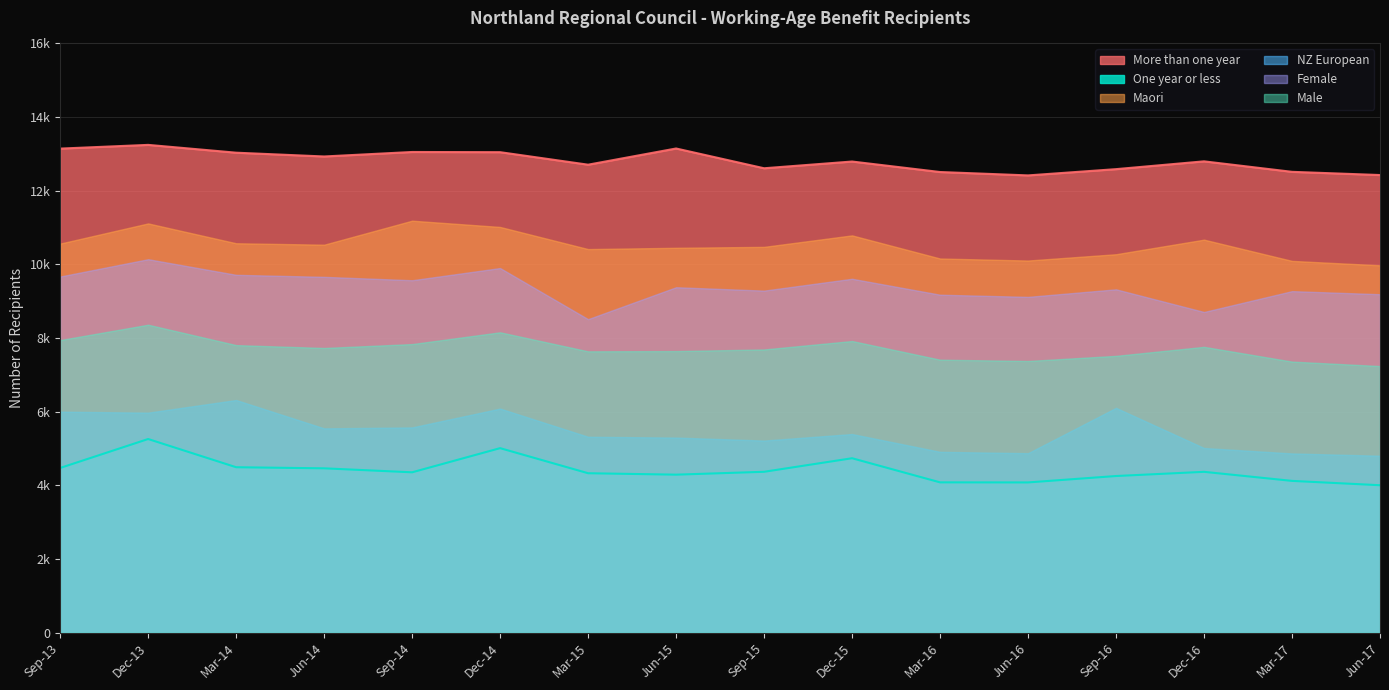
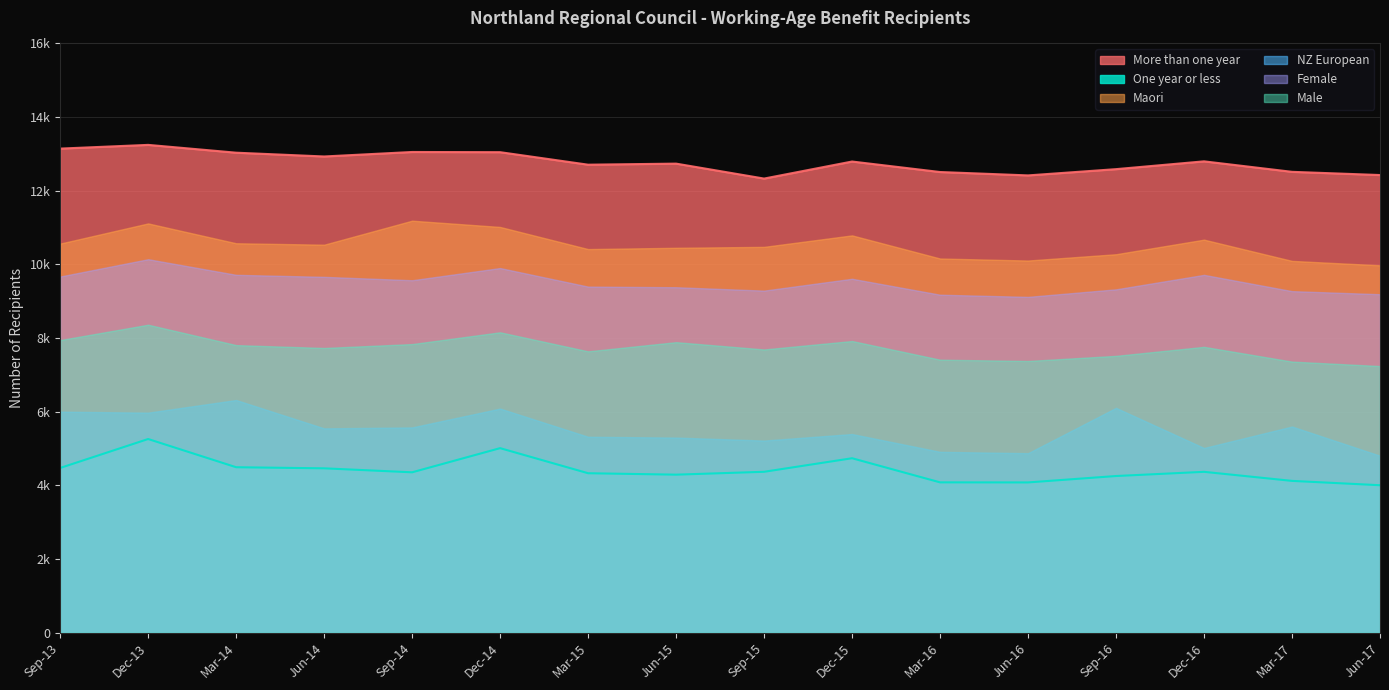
Female, Mar-15: 8500 -> 9400
More than one year, Jun-15: 13100 -> 12700
Male, Jun-15: 7600 -> 7900
More than one year, Sep-15: 12600 -> 12300
Female, Dec-16: 8700 -> 9700
NZ European, Mar-17: 4900 -> 5600
